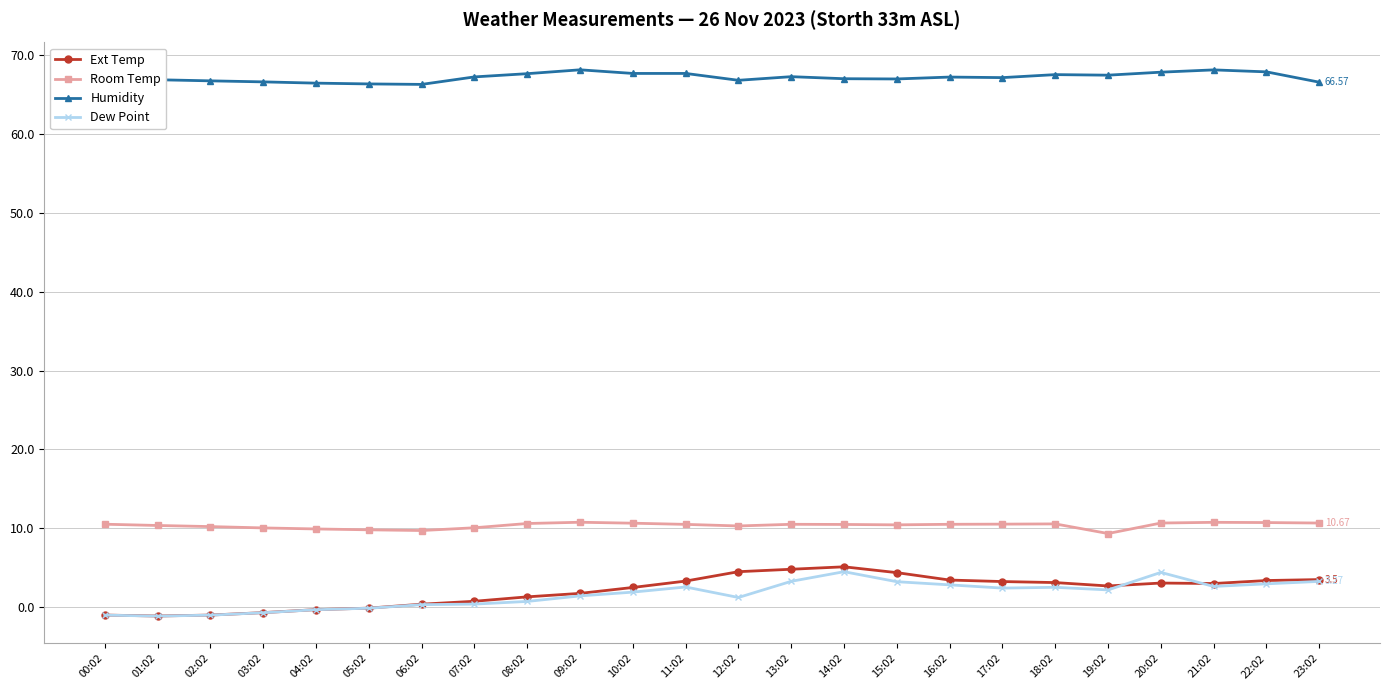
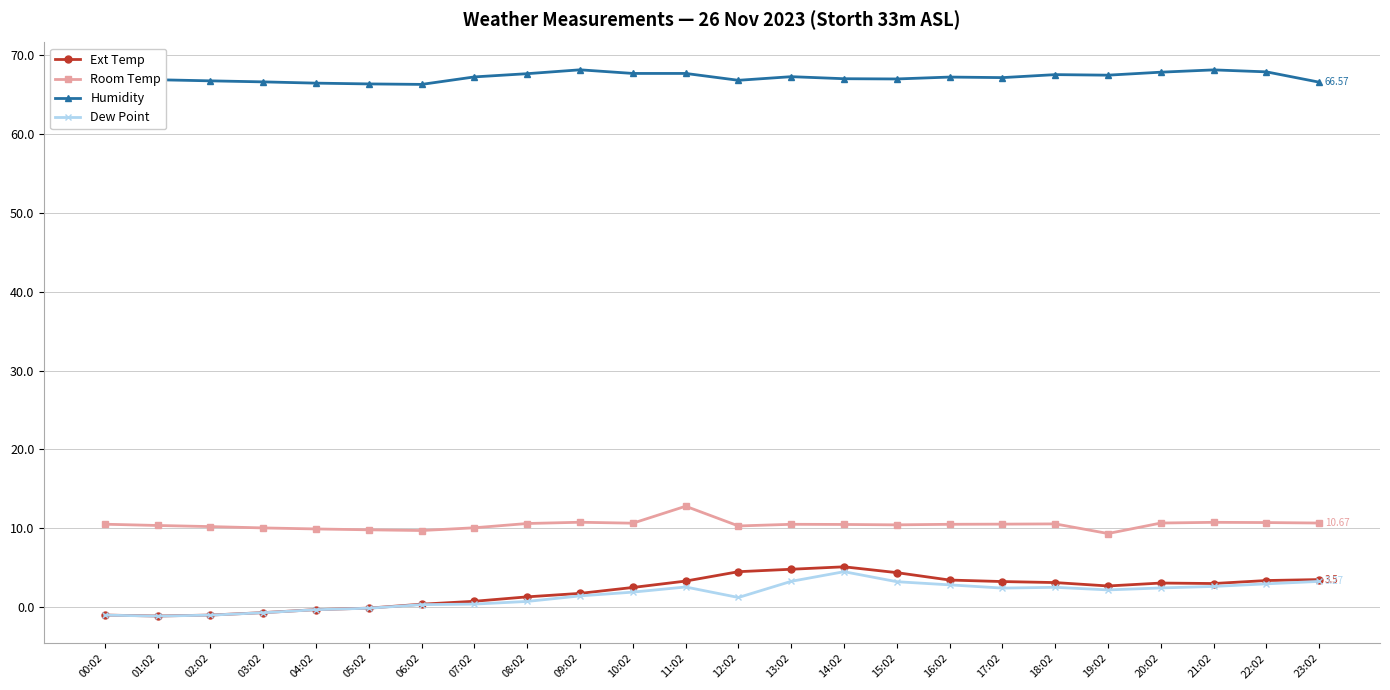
Room Temp, 11:02: 11 -> 13
Dew Point, 20:02: 4 -> 2
